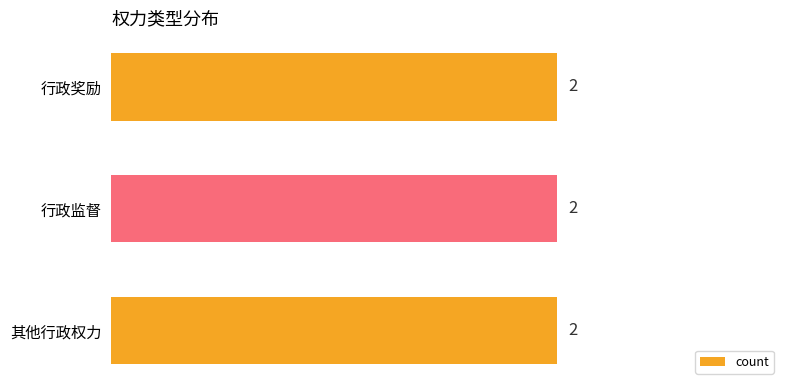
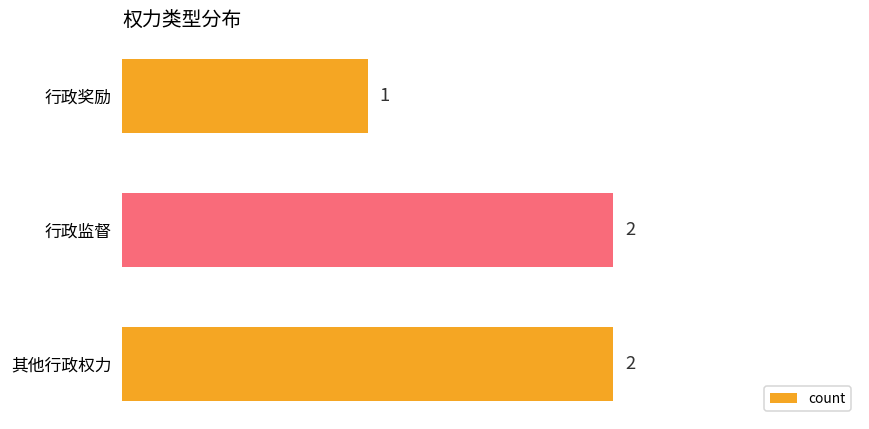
行政奖励: 2 -> 1
